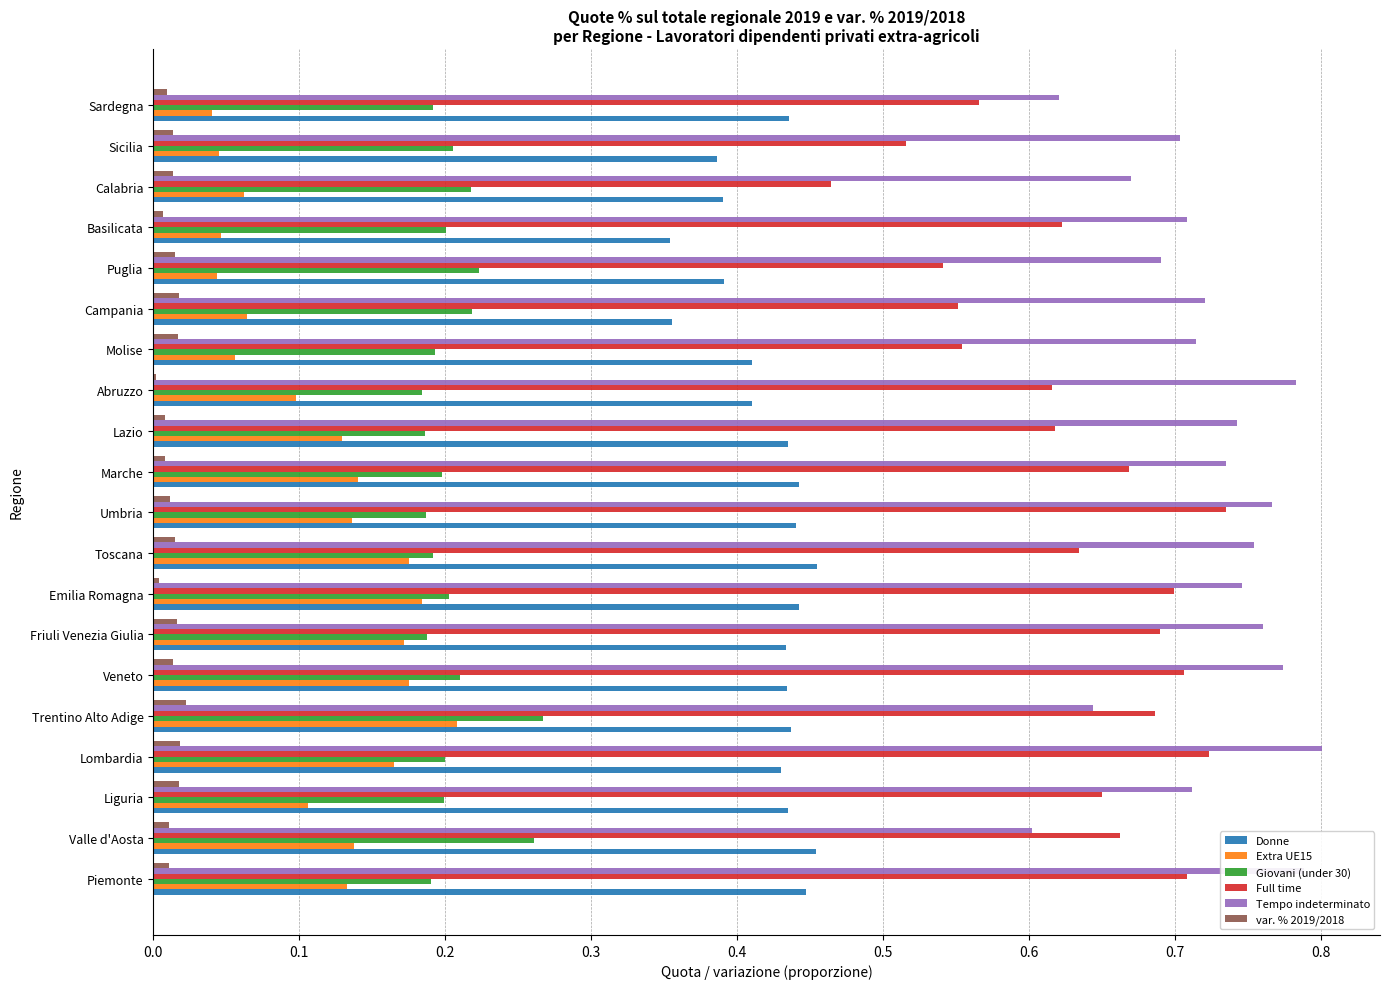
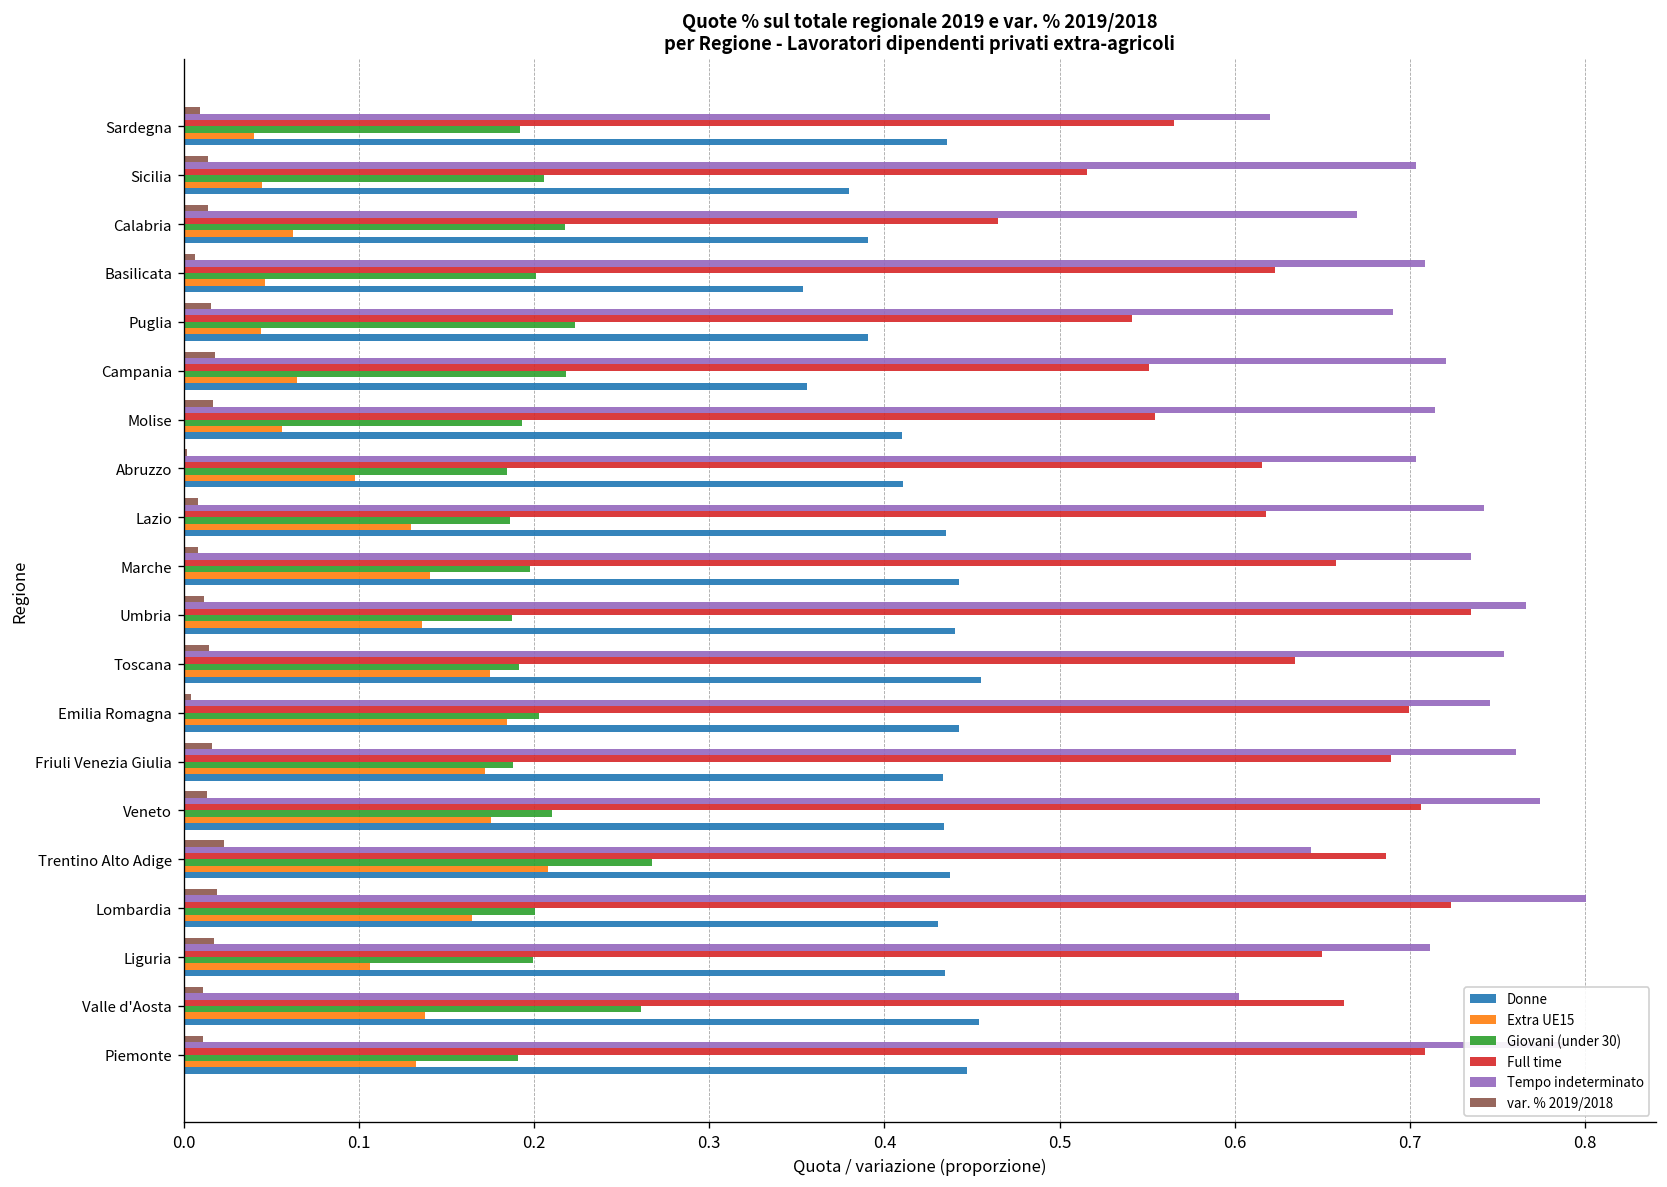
Donne, Sicilia: 0.386 -> 0.380
Tempo indeterminato, Abruzzo: 0.783 -> 0.704
Full time, Marche: 0.669 -> 0.658
